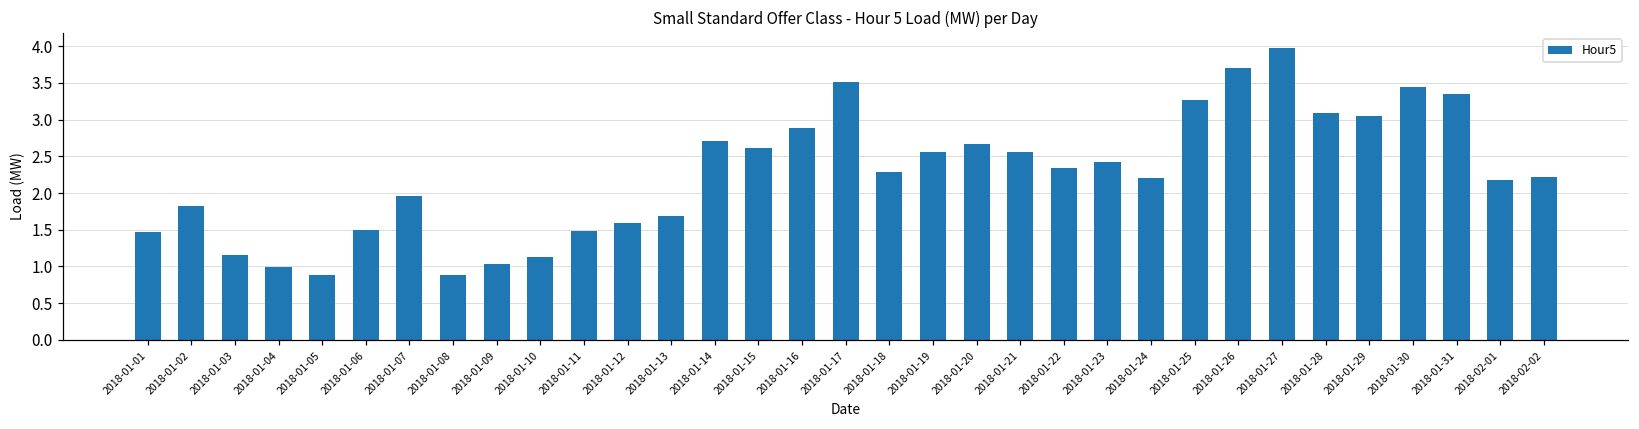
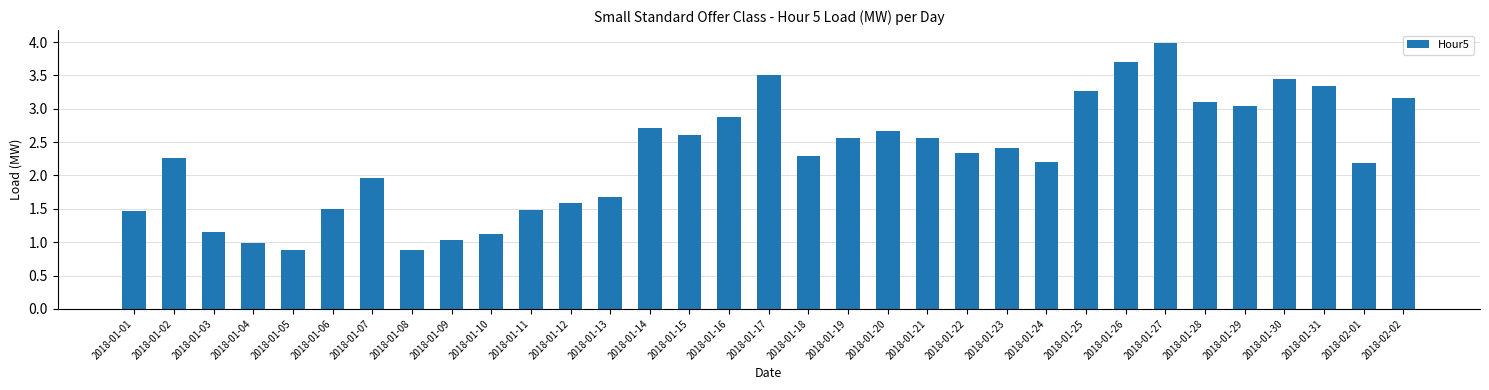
2018-01-02: 1.8 -> 2.3
2018-02-02: 2.2 -> 3.2
